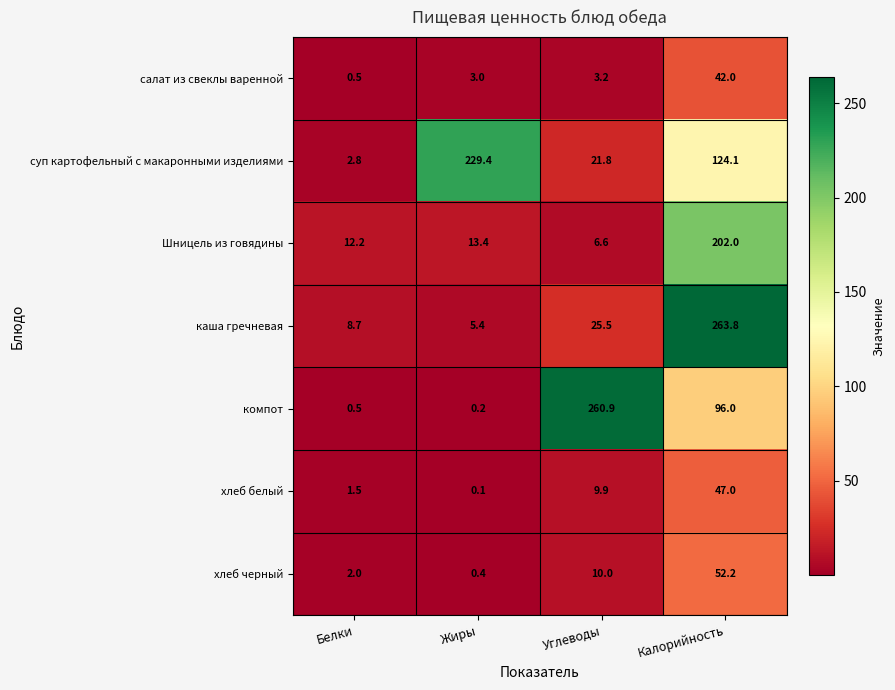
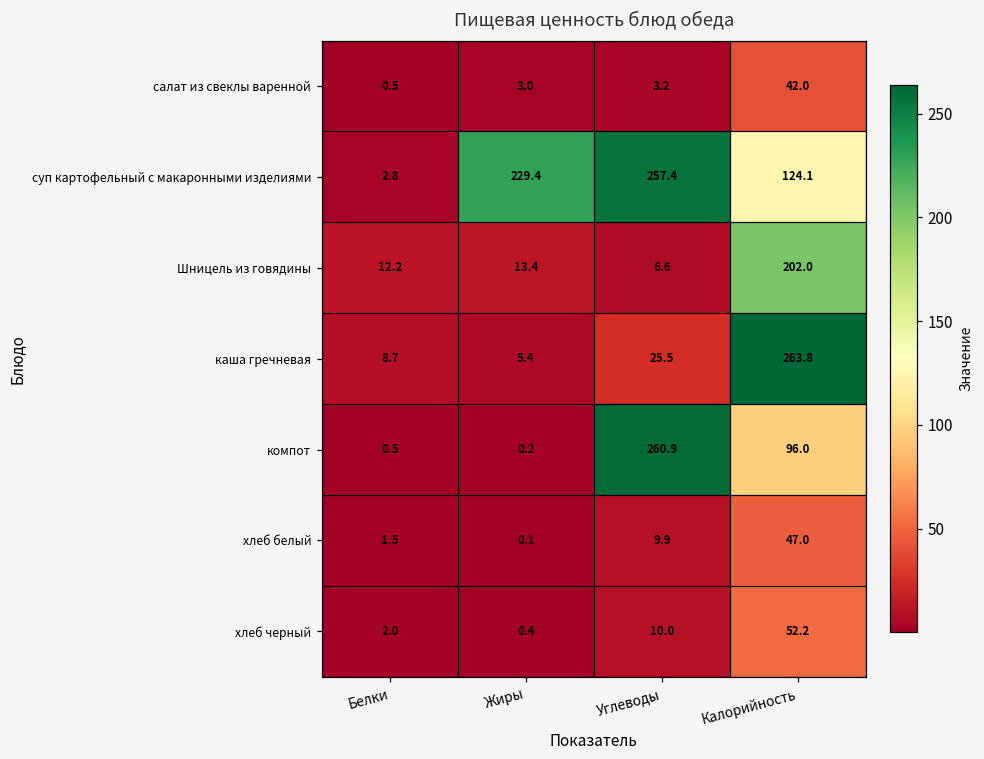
суп картофельный с макаронными изделиями, Углеводы: 21.8 -> 257.4
